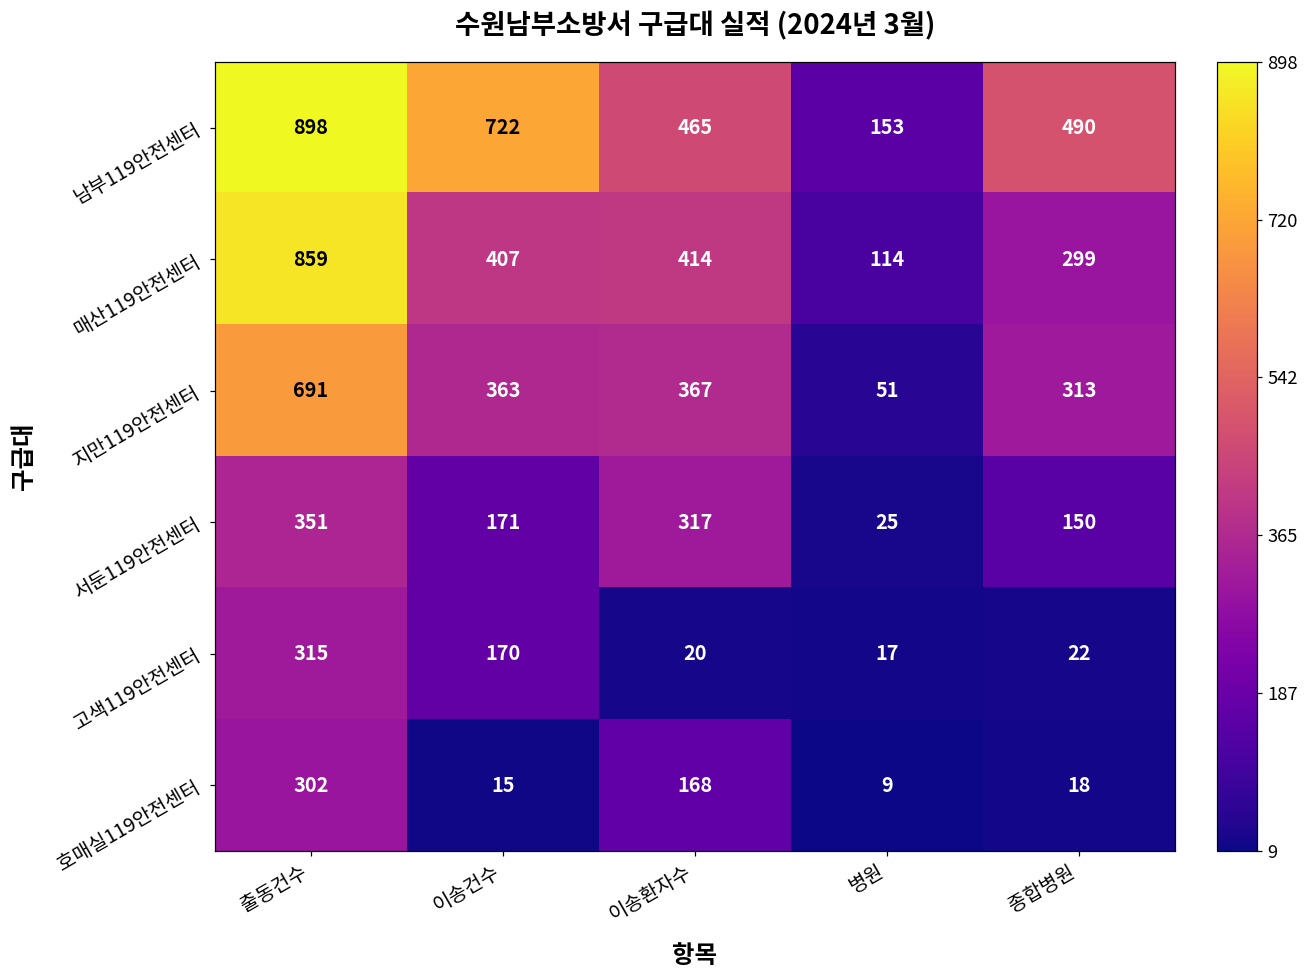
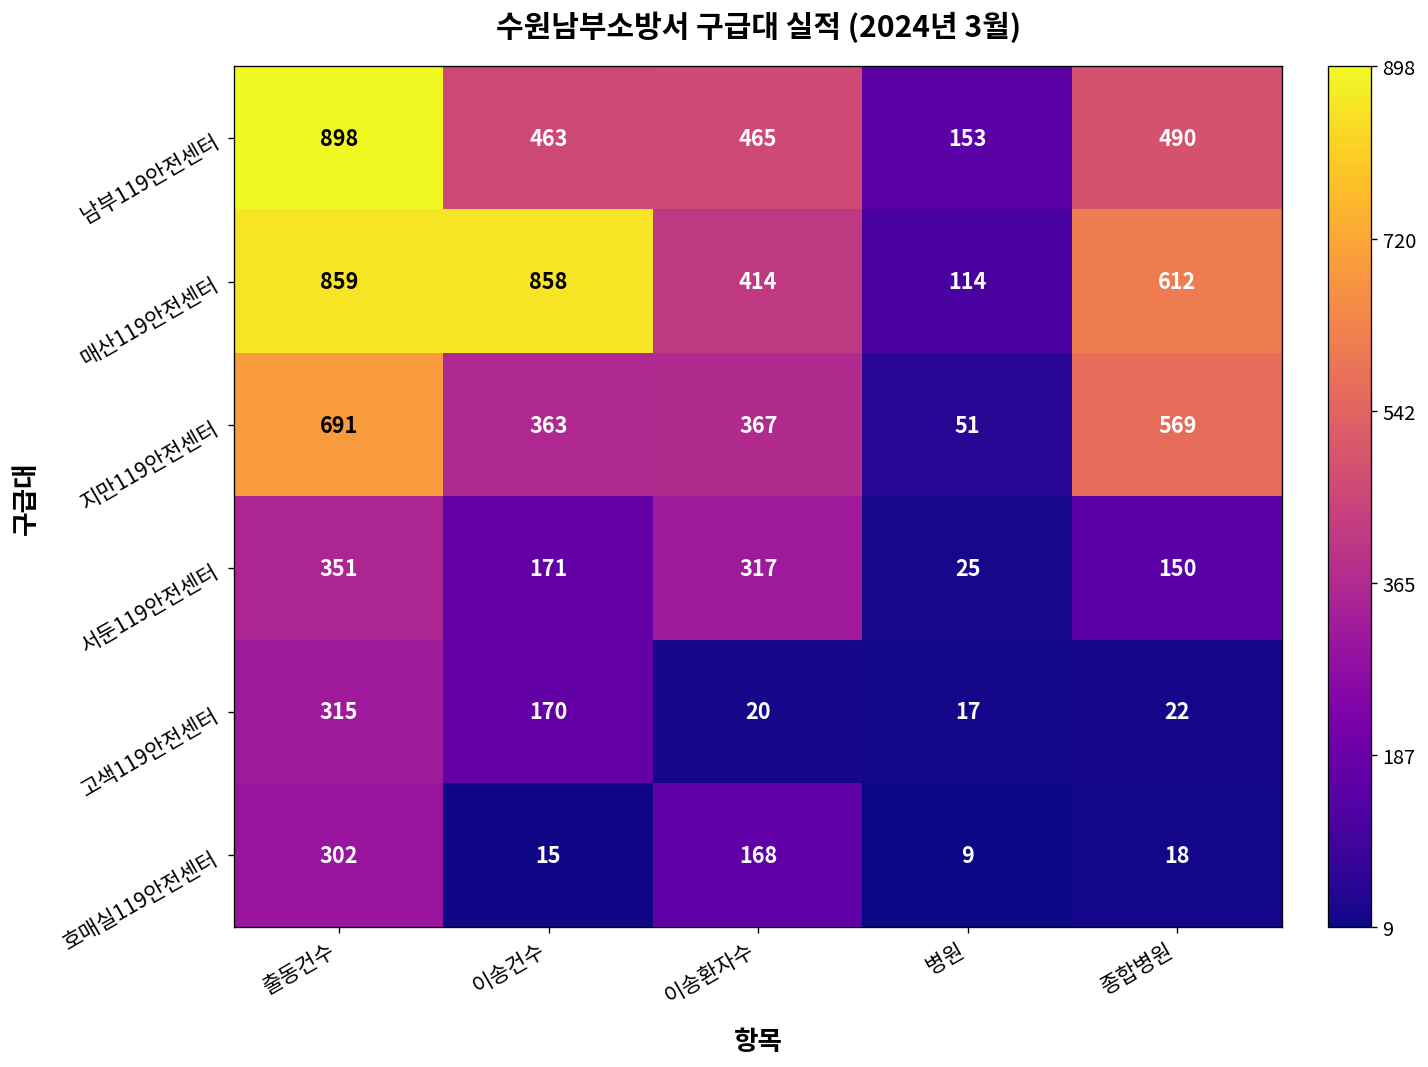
남부119안전센터, 이송건수: 722 -> 463
매산119안전센터, 이송건수: 407 -> 858
매산119안전센터, 종합병원: 299 -> 612
지만119안전센터, 종합병원: 313 -> 569
